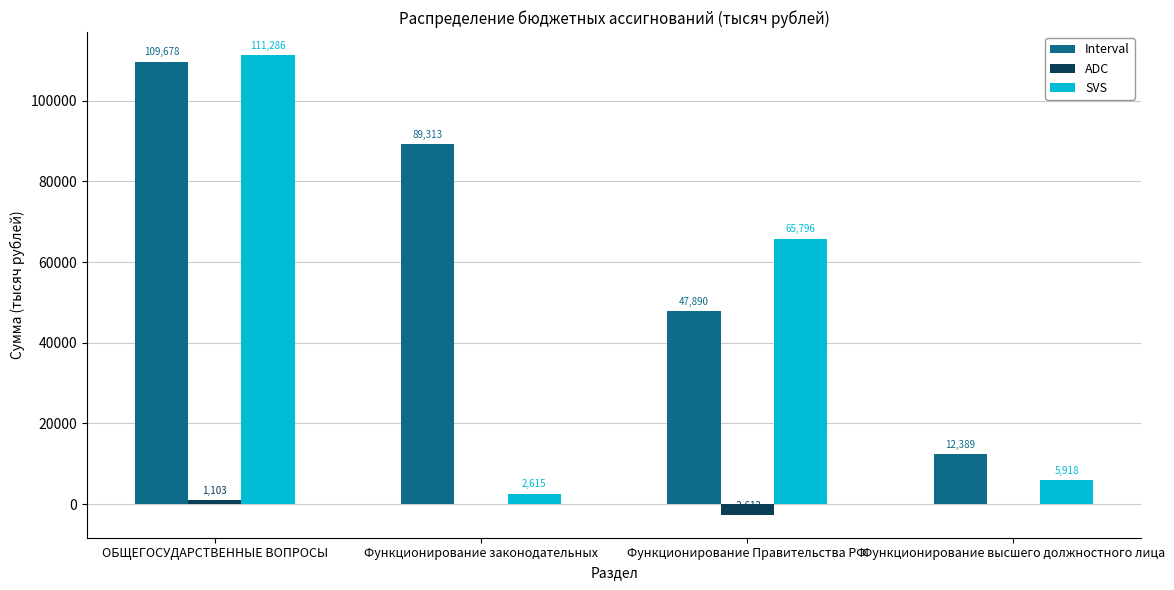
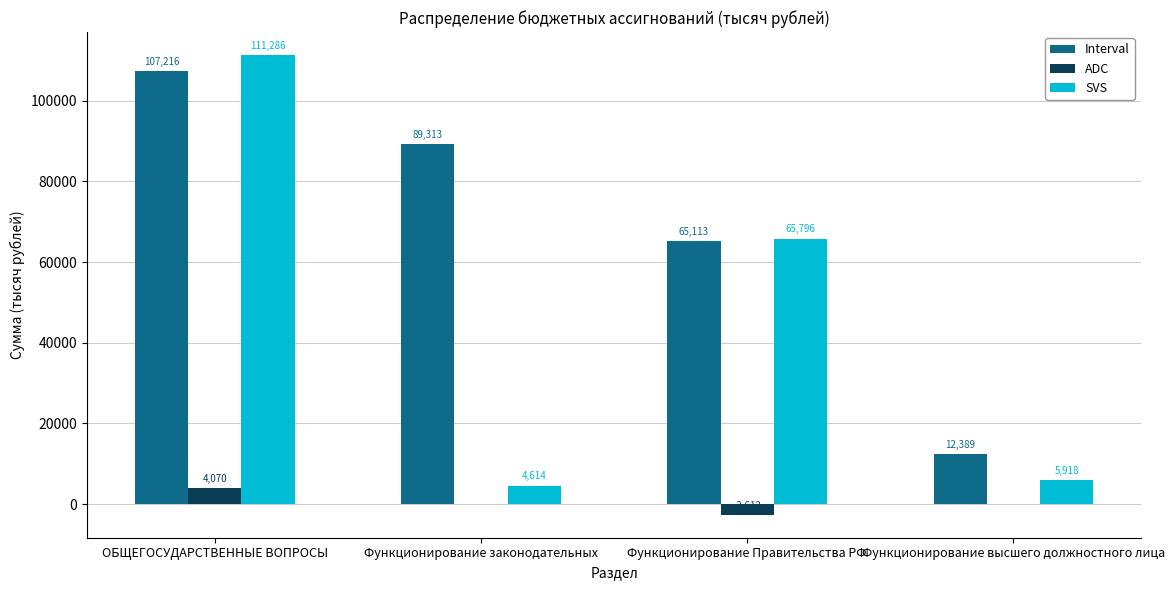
Interval, ОБЩЕГОСУДАРСТВЕННЫЕ ВОПРОСЫ: 109,678 -> 107,216
ADC, ОБЩЕГОСУДАРСТВЕННЫЕ ВОПРОСЫ: 1,103 -> 4,070
SVS, Функционирование законодательных: 2,615 -> 4,614
Interval, Функционирование Правительства РФ: 47,890 -> 65,113
